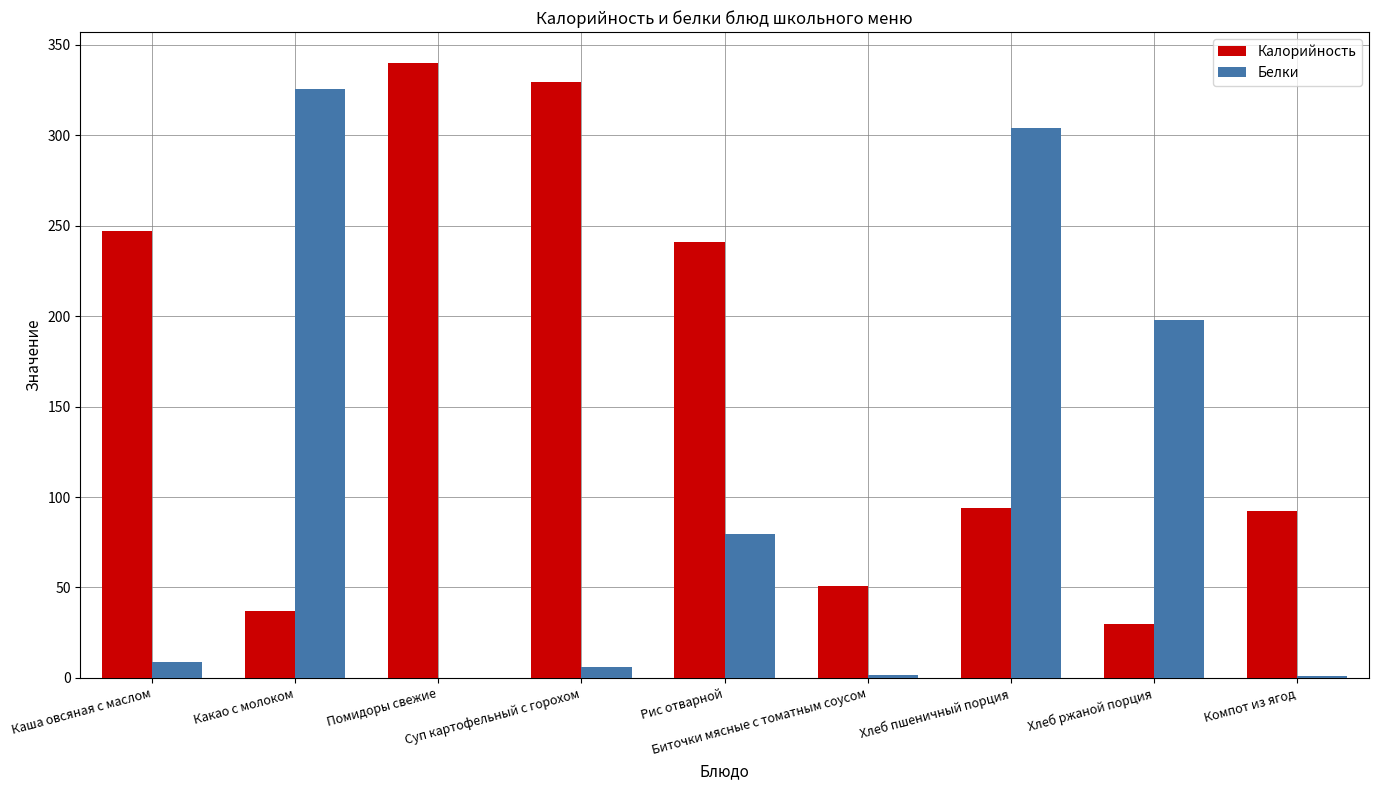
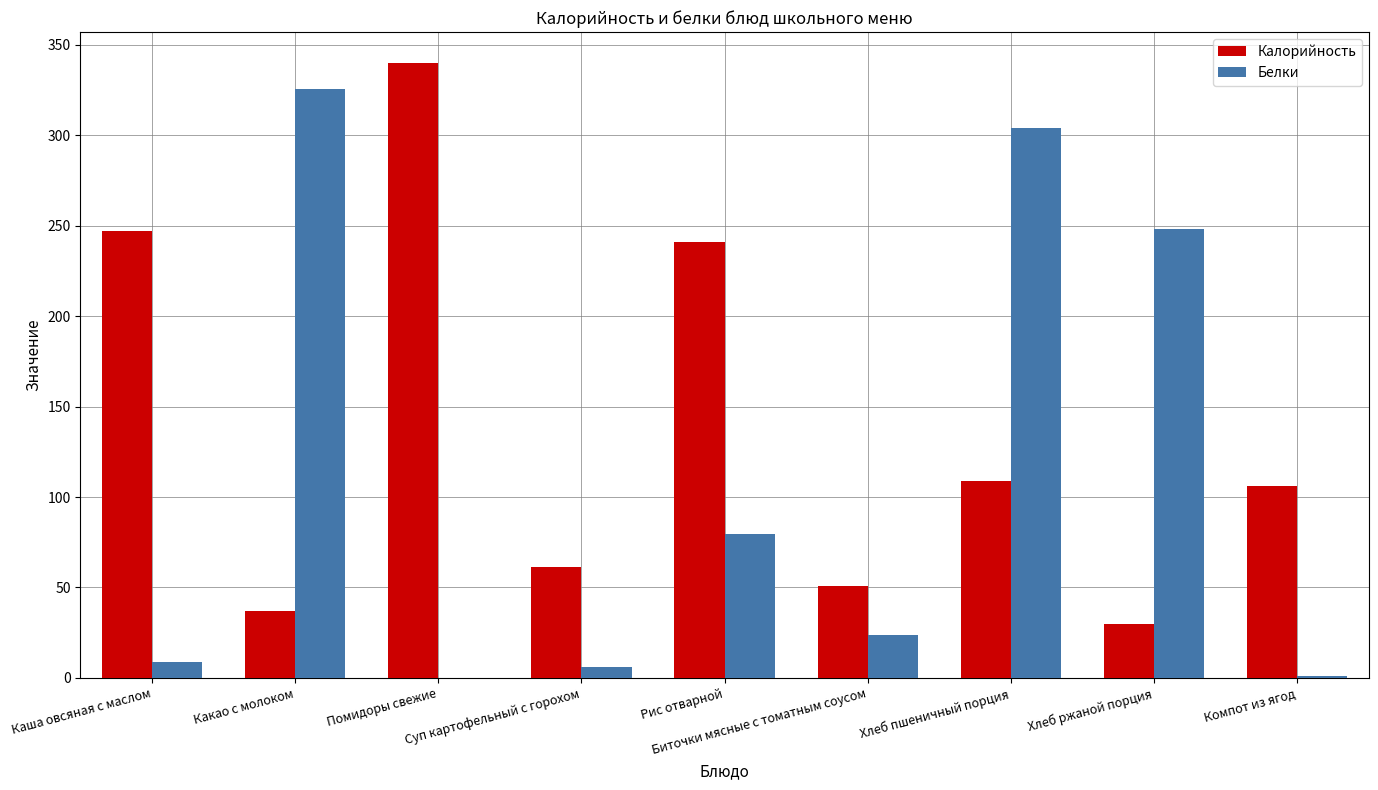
Калорийность, Суп картофельный с горохом: 330 -> 62
Белки, Биточки мясные с томатным соусом: 2 -> 24
Калорийность, Хлеб пшеничный порция: 94 -> 109
Белки, Хлеб ржаной порция: 198 -> 248
Калорийность, Компот из ягод: 92 -> 106
